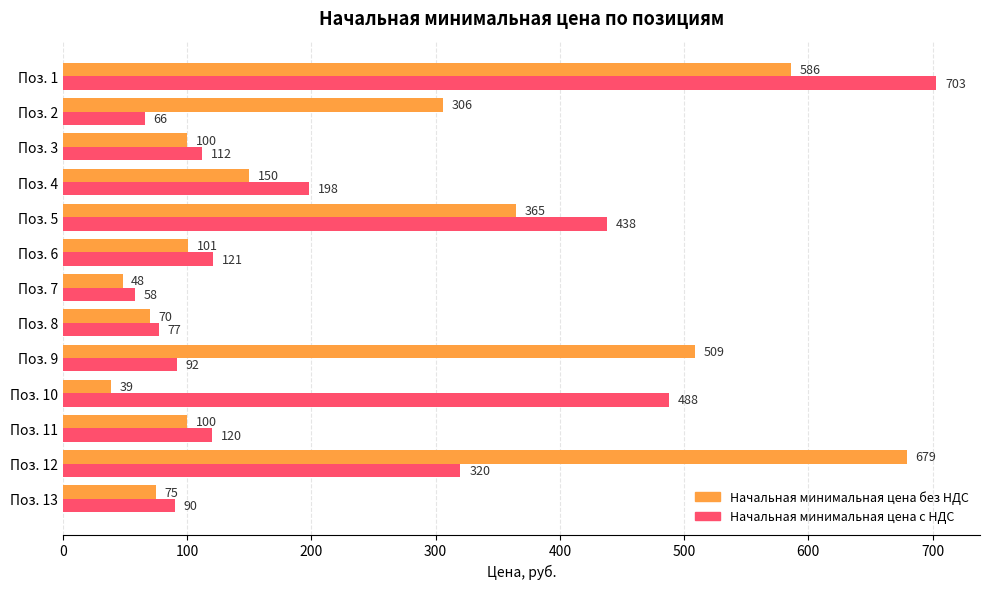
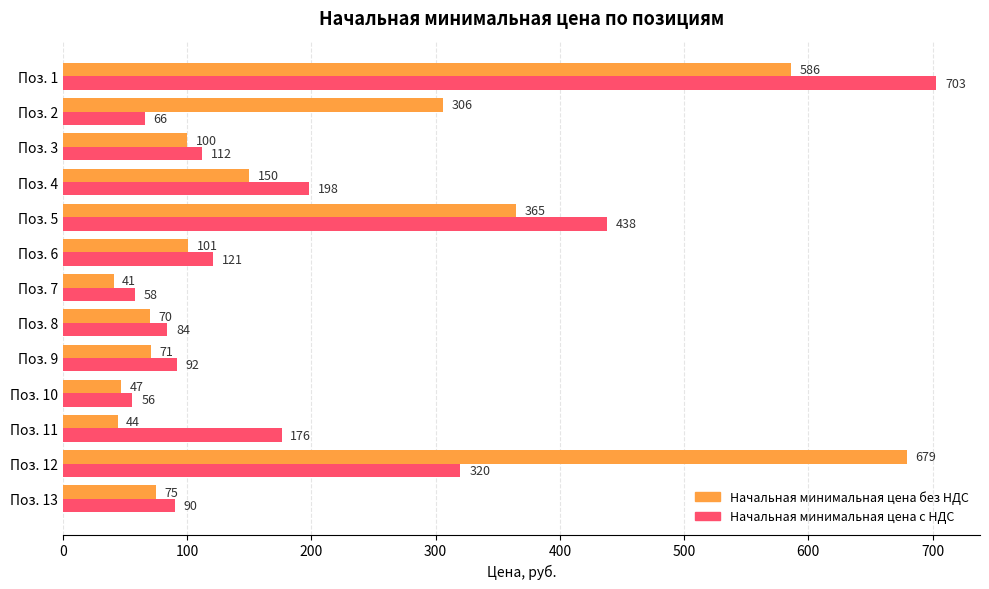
Начальная минимальная цена без НДС, Поз. 7: 48 -> 41
Начальная минимальная цена с НДС, Поз. 8: 77 -> 84
Начальная минимальная цена без НДС, Поз. 9: 509 -> 71
Начальная минимальная цена без НДС, Поз. 10: 39 -> 47
Начальная минимальная цена с НДС, Поз. 10: 488 -> 56
Начальная минимальная цена без НДС, Поз. 11: 100 -> 44
Начальная минимальная цена с НДС, Поз. 11: 120 -> 176
